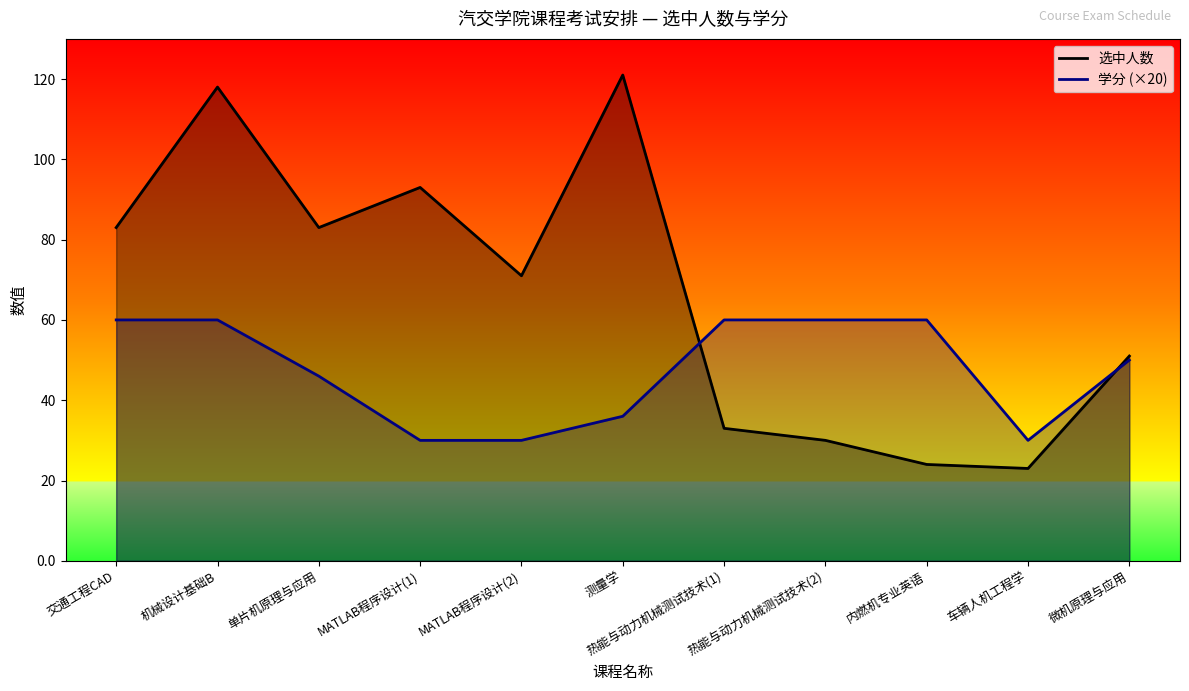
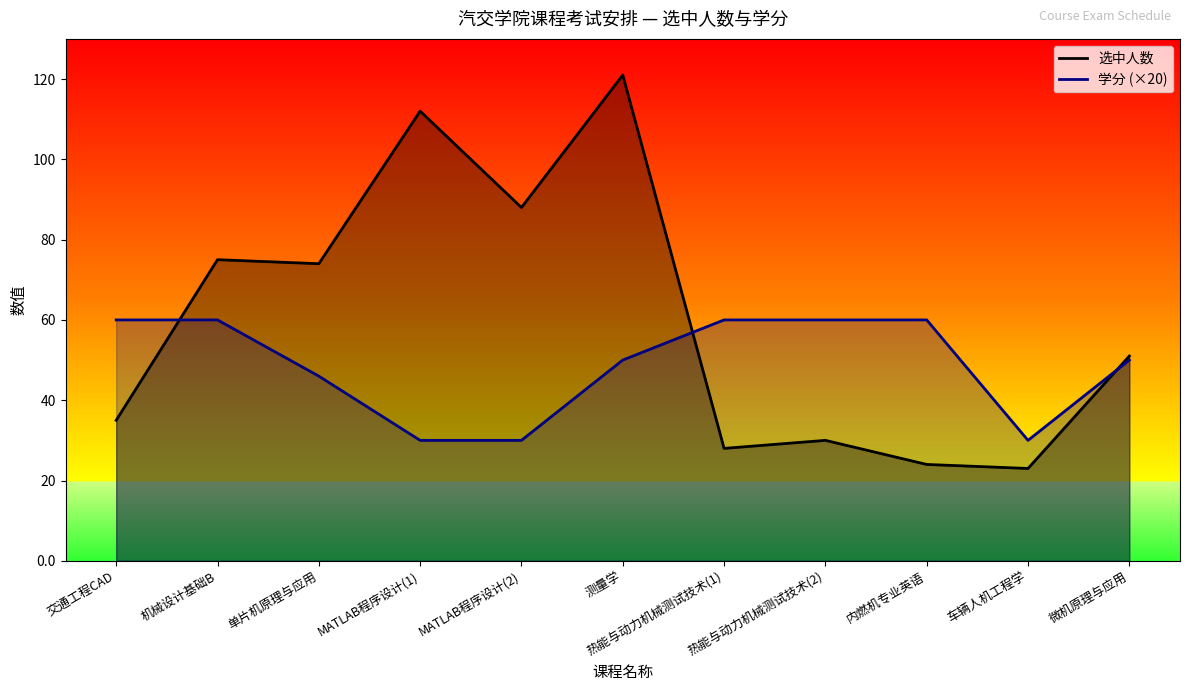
选中人数, 交通工程CAD: 83 -> 35
选中人数, 机械设计基础B: 118 -> 75
选中人数, 单片机原理与应用: 83 -> 74
选中人数, MATLAB程序设计(1): 93 -> 112
选中人数, MATLAB程序设计(2): 71 -> 88
学分 (×20), 测量学: 36 -> 50
选中人数, 热能与动力机械测试技术(1): 33 -> 28
